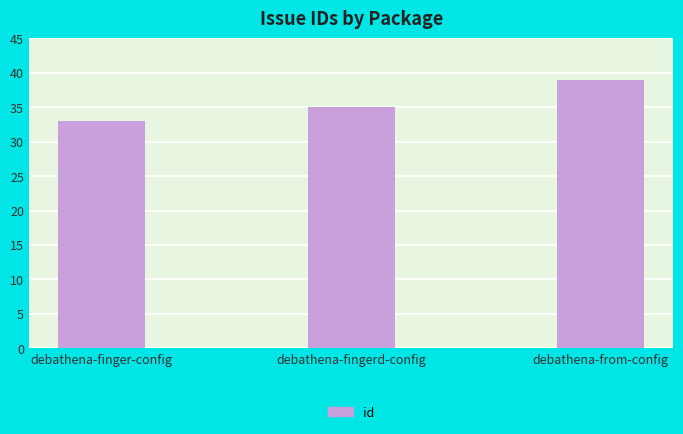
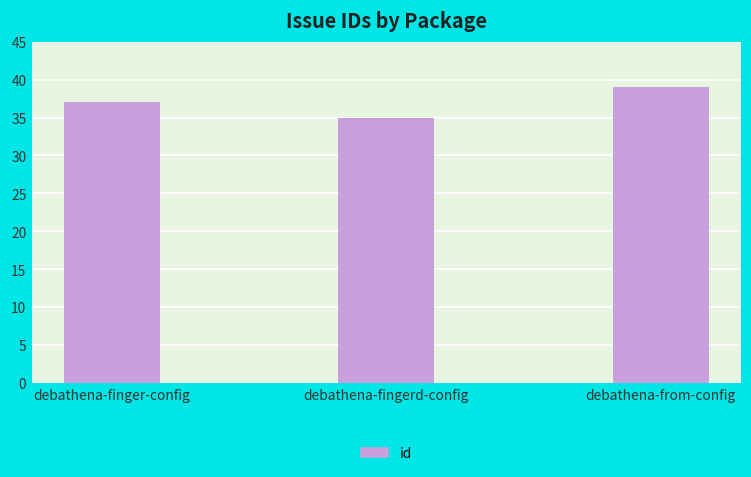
debathena-finger-config: 33 -> 37
